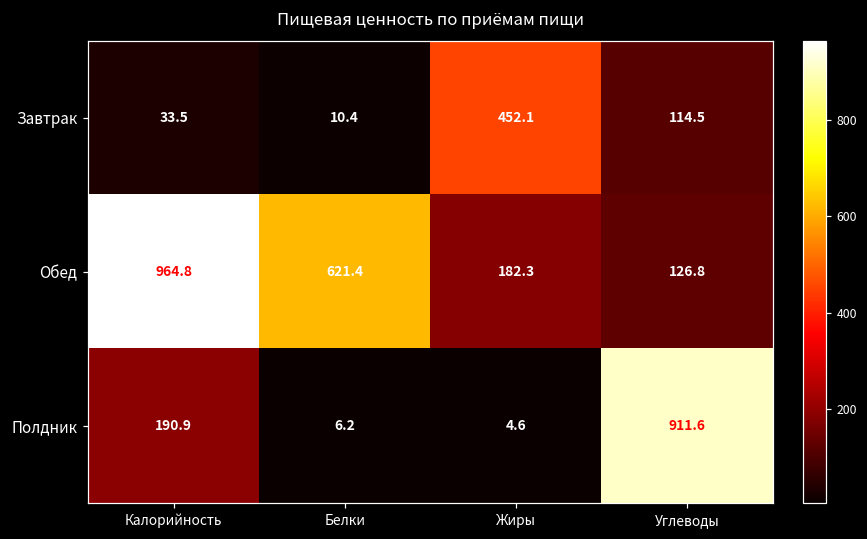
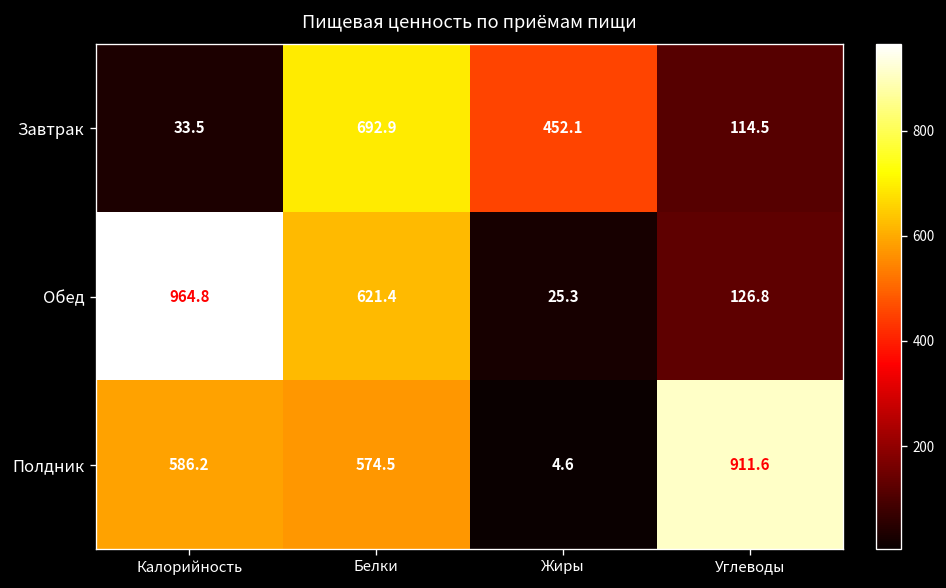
Завтрак, Белки: 10.4 -> 692.9
Обед, Жиры: 182.3 -> 25.3
Полдник, Калорийность: 190.9 -> 586.2
Полдник, Белки: 6.2 -> 574.5
